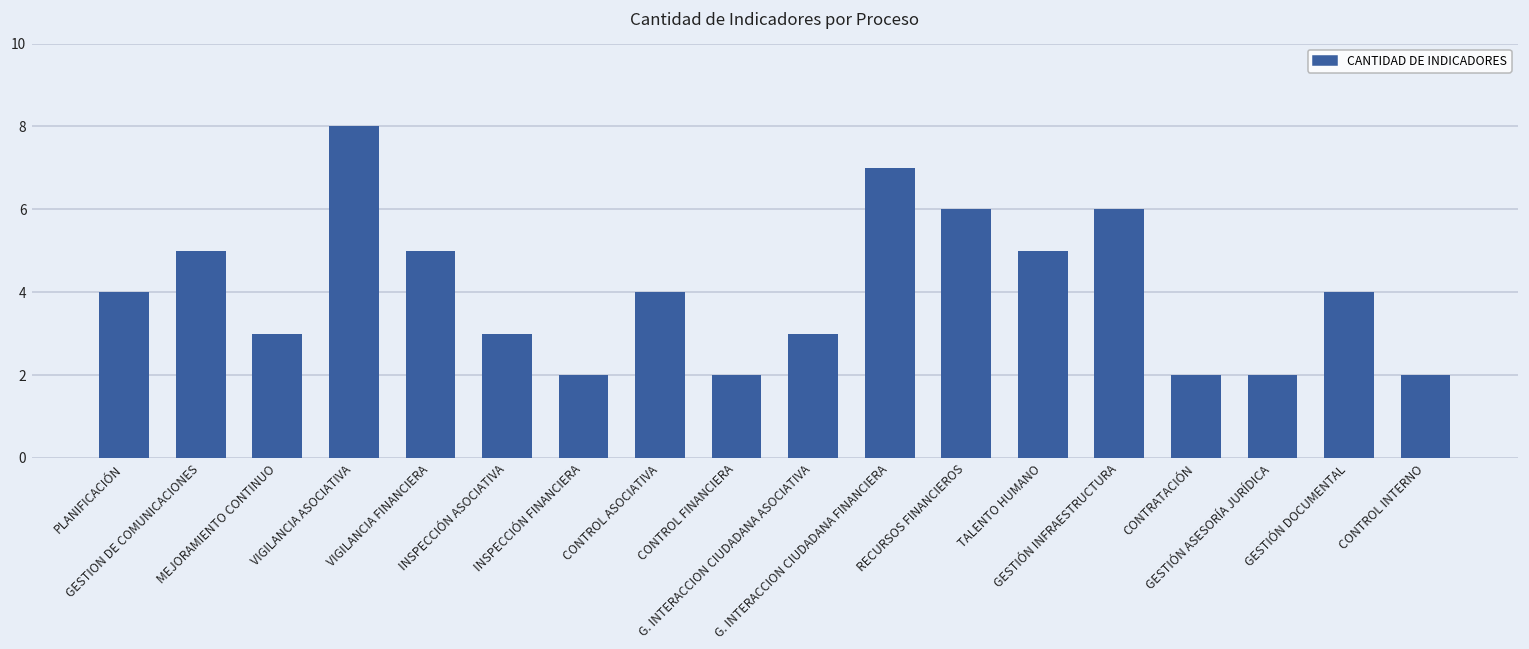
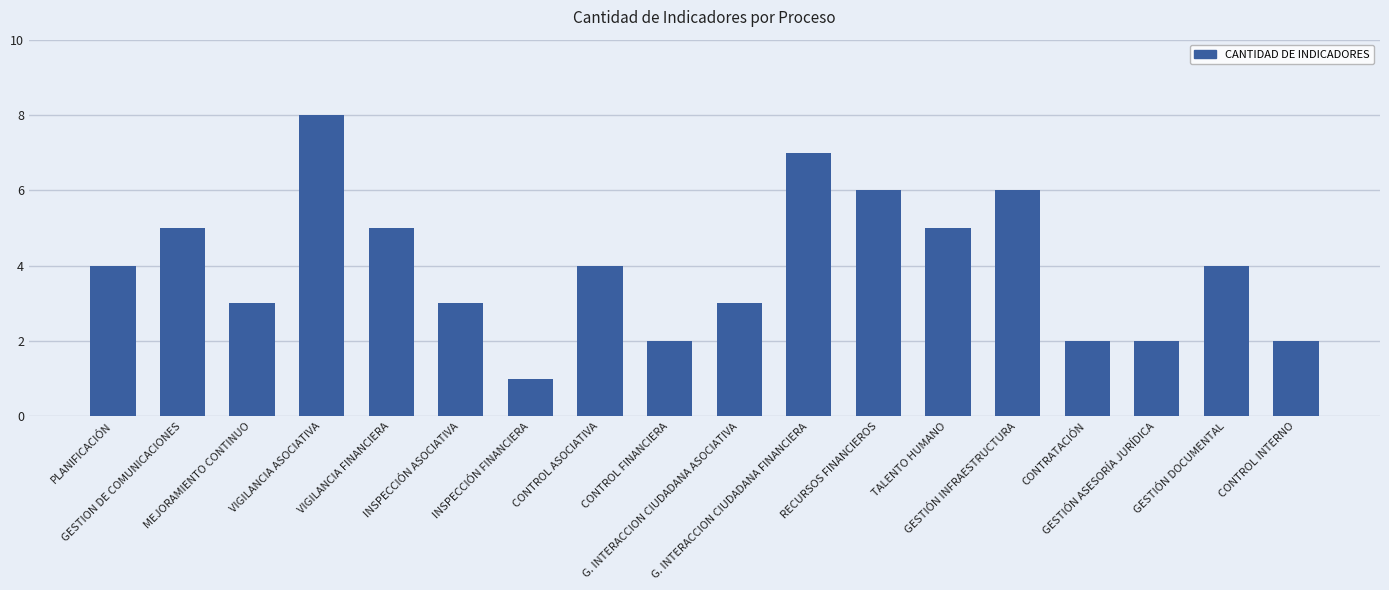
INSPECCIÓN FINANCIERA: 2 -> 1
